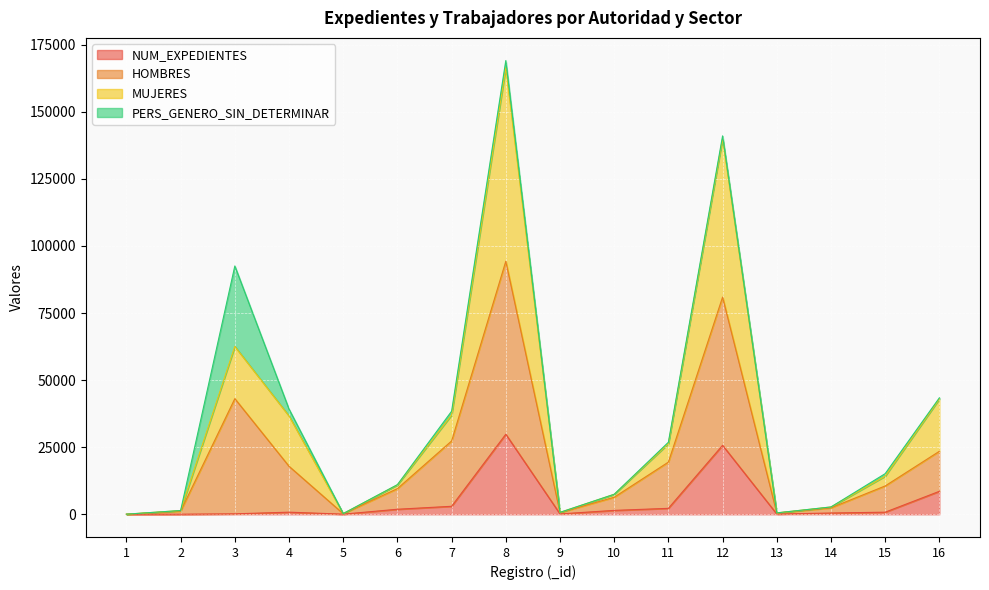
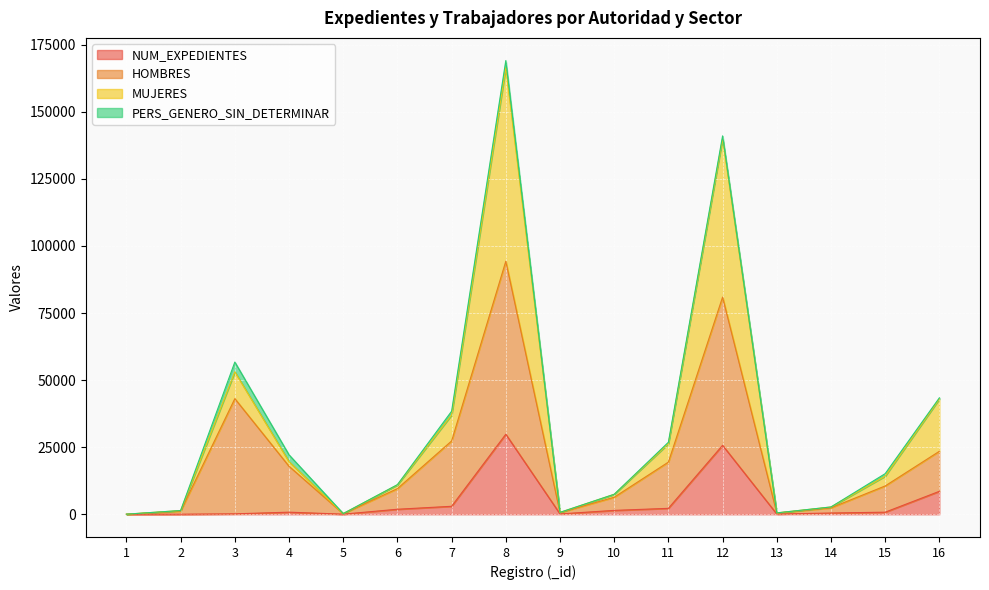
MUJERES, 3: 19000 -> 10000
PERS_GENERO_SIN_DETERMINAR, 3: 30000 -> 4000
MUJERES, 4: 19000 -> 2000
